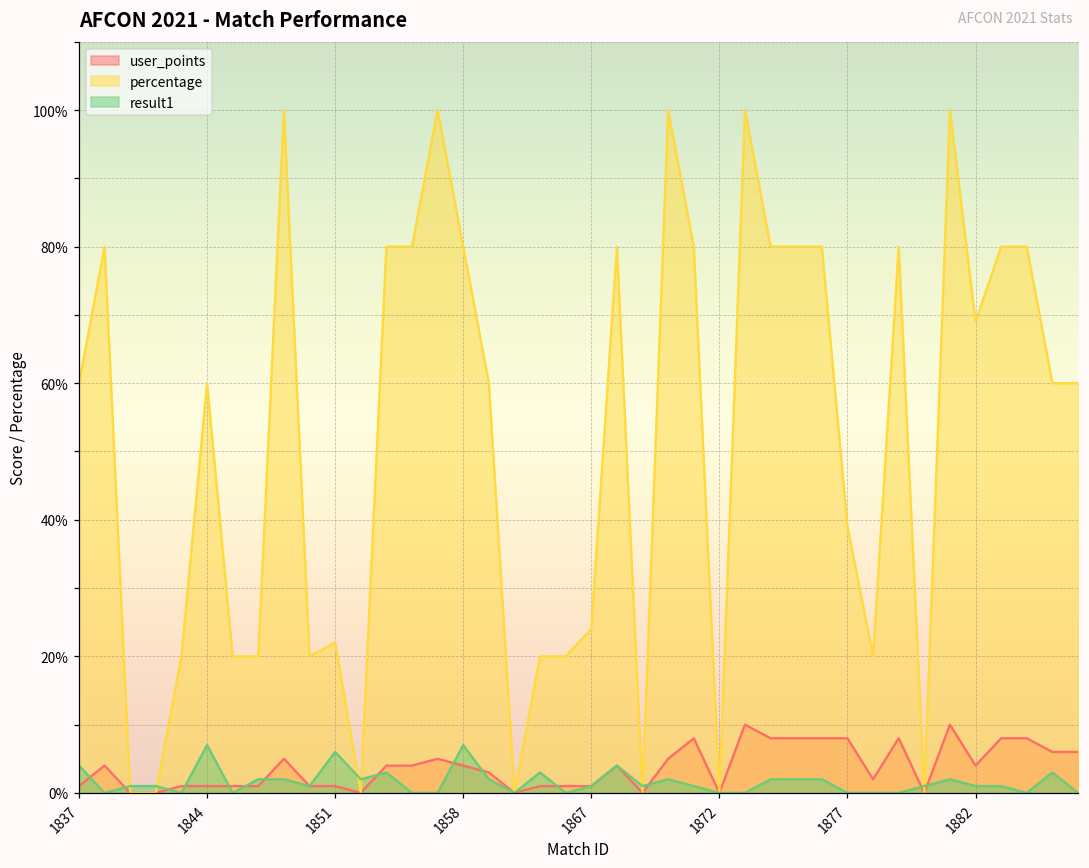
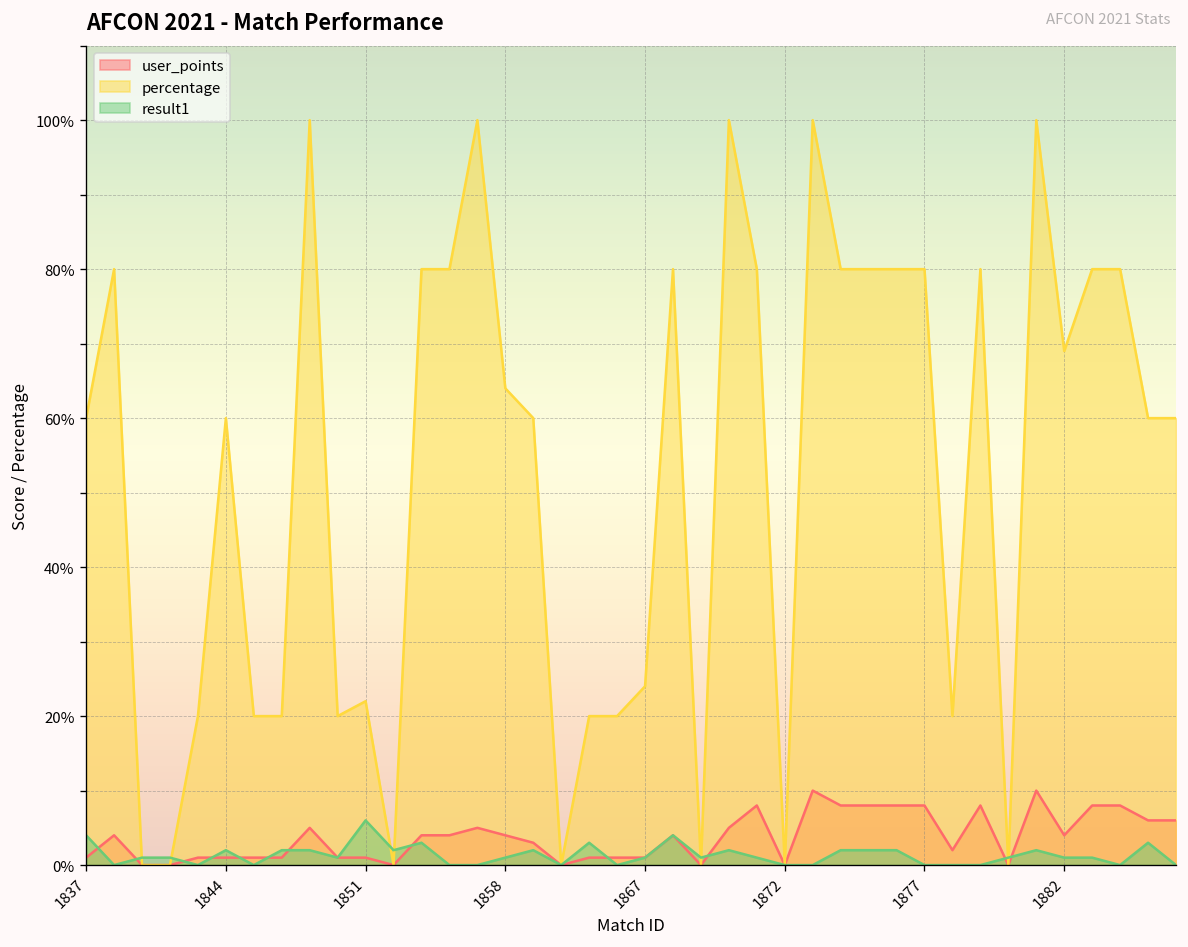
result1, 1844: 7% -> 2%
percentage, 1858: 80% -> 64%
result1, 1858: 7% -> 1%
percentage, 1877: 39% -> 80%
